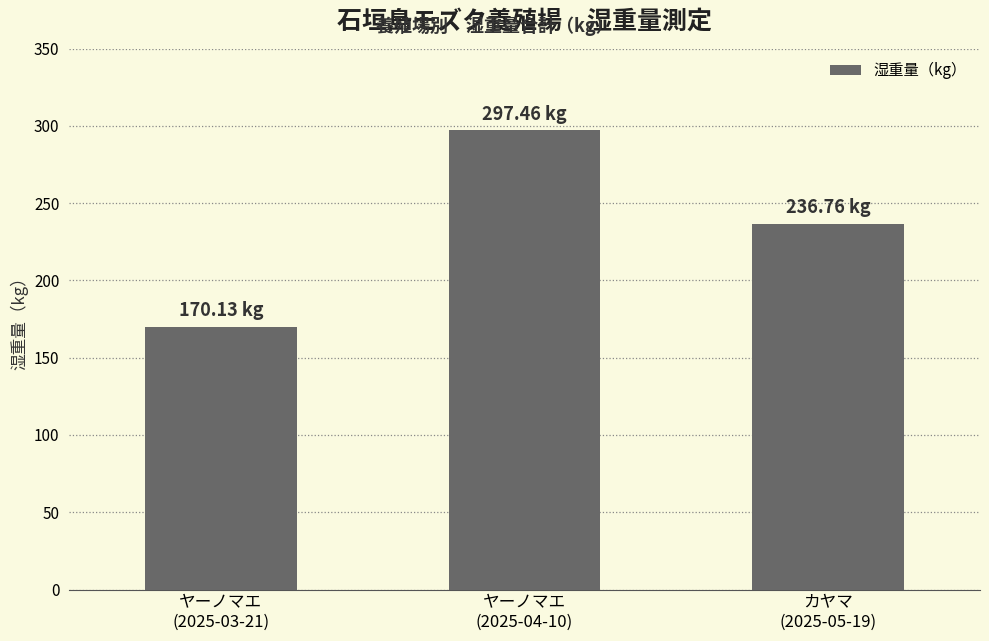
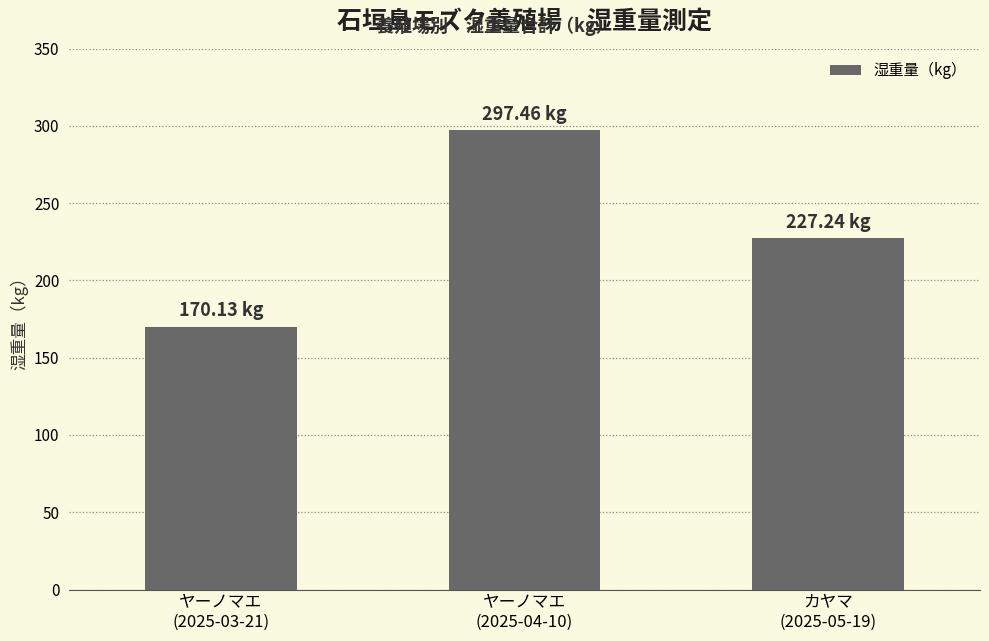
カヤマ (2025-05-19): 236.76 -> 227.24
